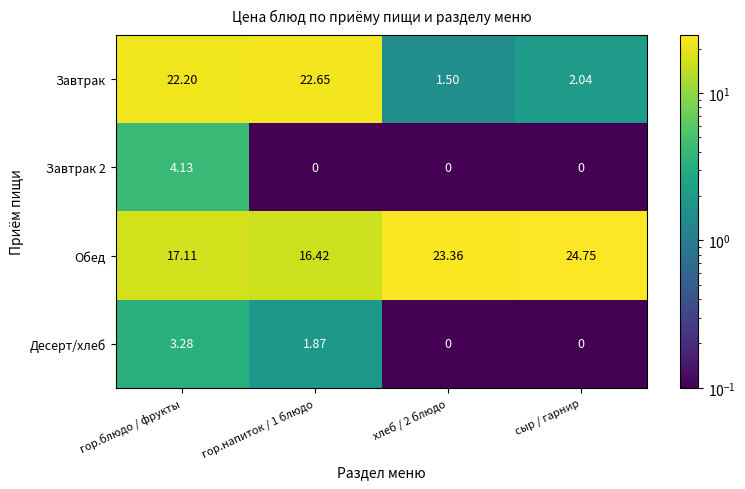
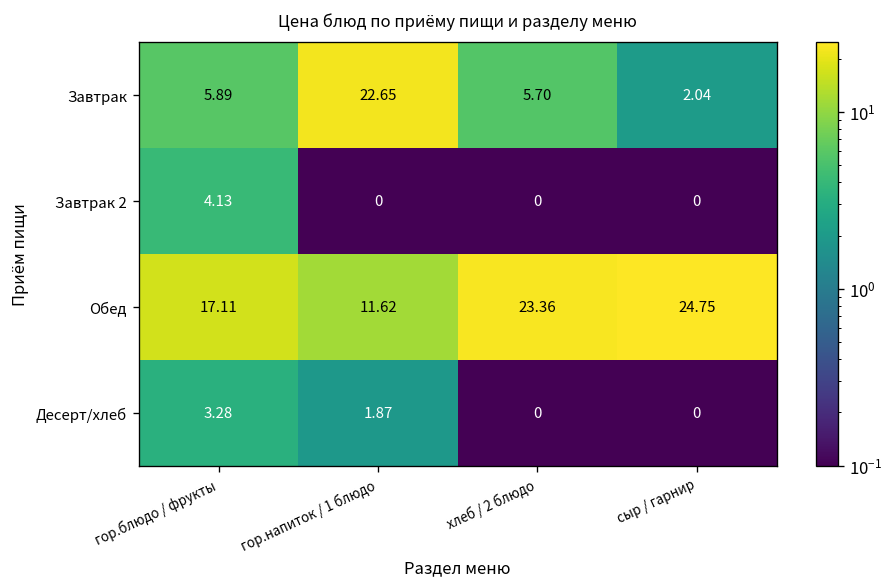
Завтрак, гор.блюдо / фрукты: 22.20 -> 5.89
Завтрак, хлеб / 2 блюдо: 1.50 -> 5.70
Обед, гор.напиток / 1 блюдо: 16.42 -> 11.62
